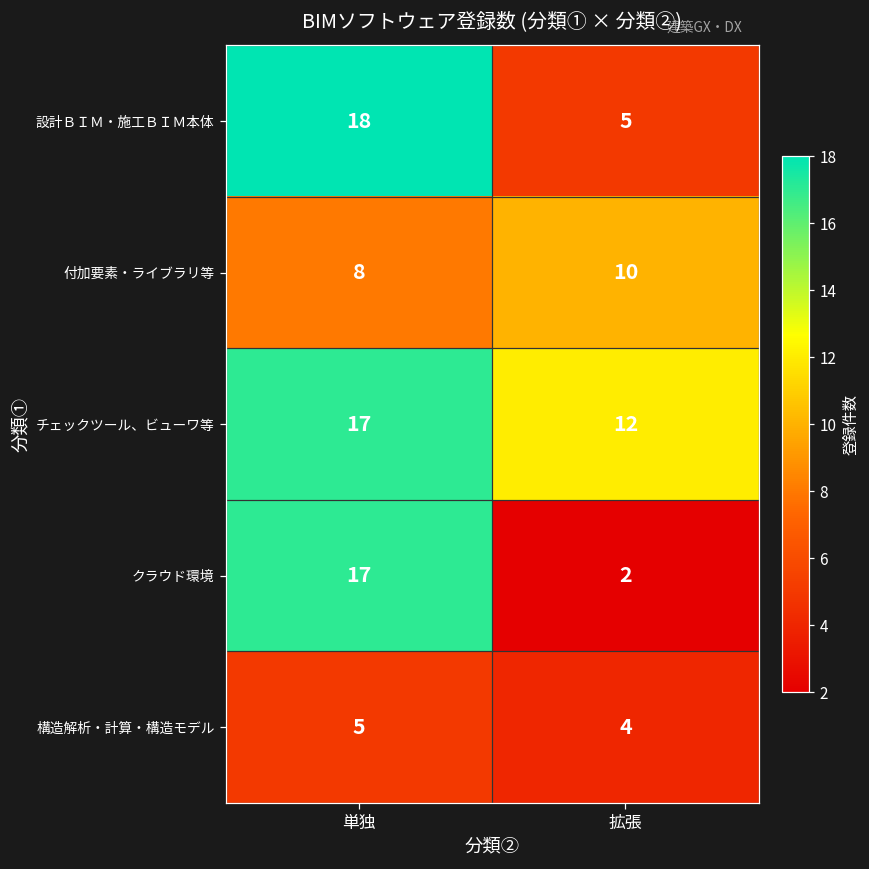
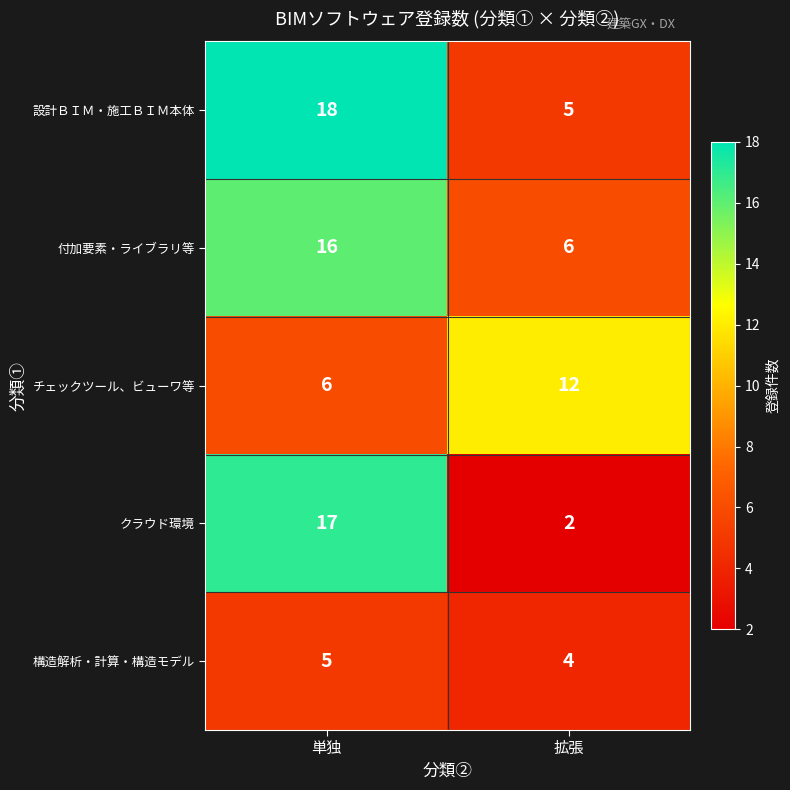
付加要素・ライブラリ等, 単独: 8 -> 16
付加要素・ライブラリ等, 拡張: 10 -> 6
チェックツール、ビューワ等, 単独: 17 -> 6
